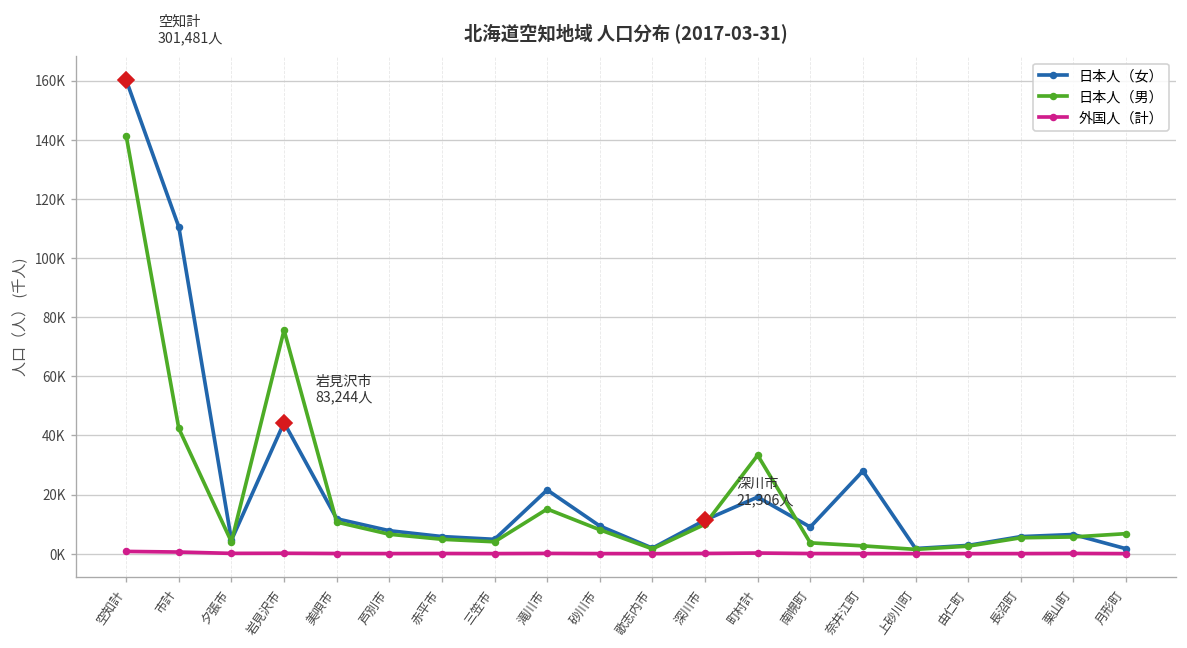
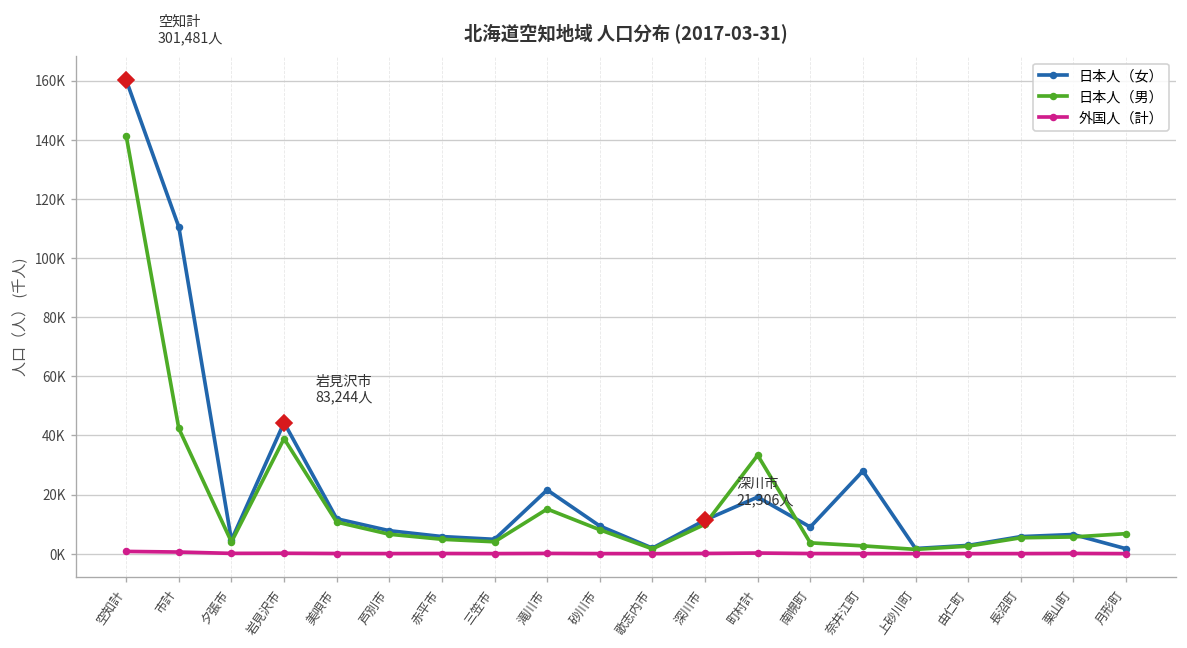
日本人（男）, 岩見沢市: 76000 -> 39000
